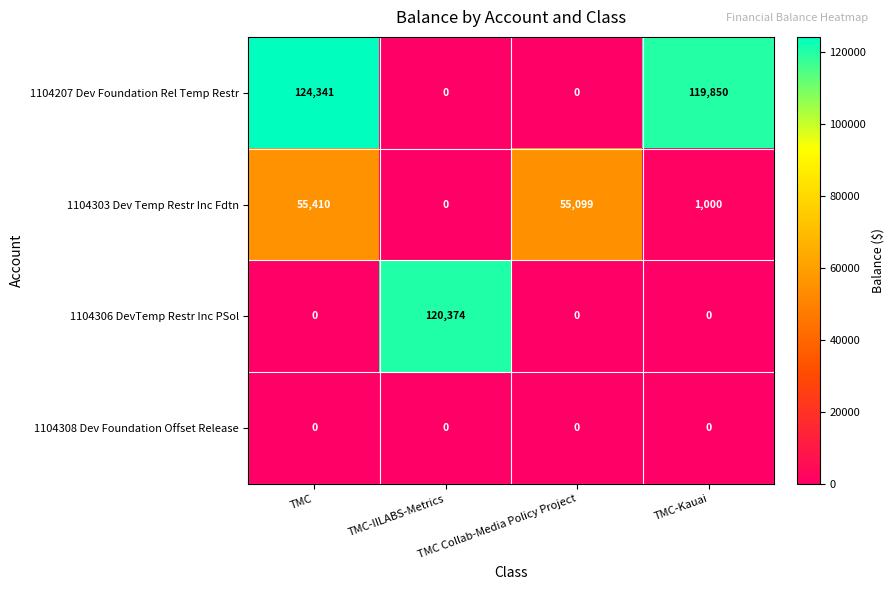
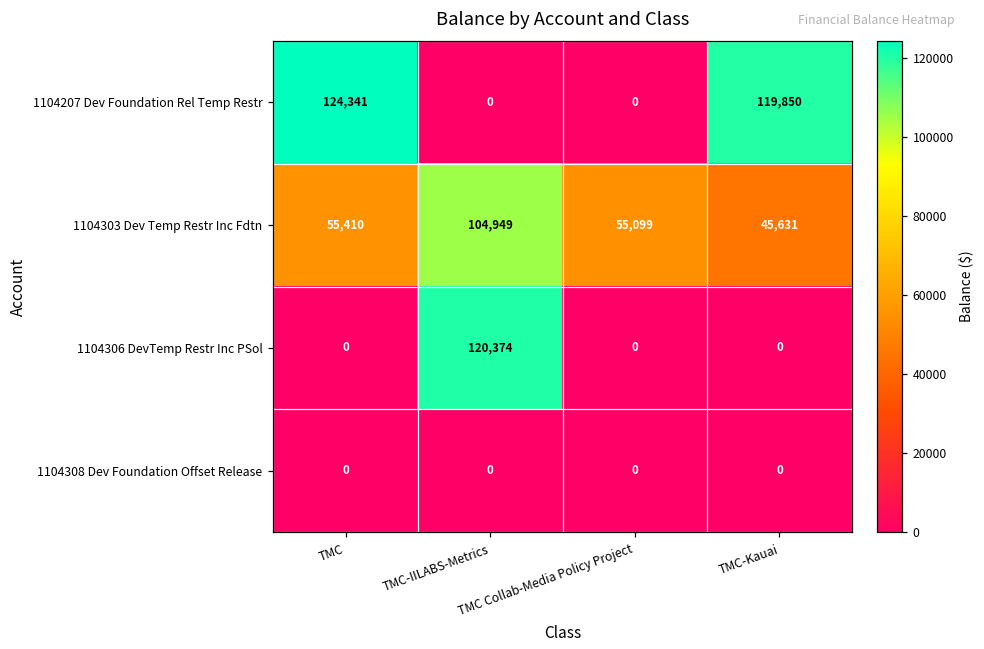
1104303 Dev Temp Restr Inc Fdtn, TMC-IILABS-Metrics: 0 -> 104,949
1104303 Dev Temp Restr Inc Fdtn, TMC-Kauai: 1,000 -> 45,631
